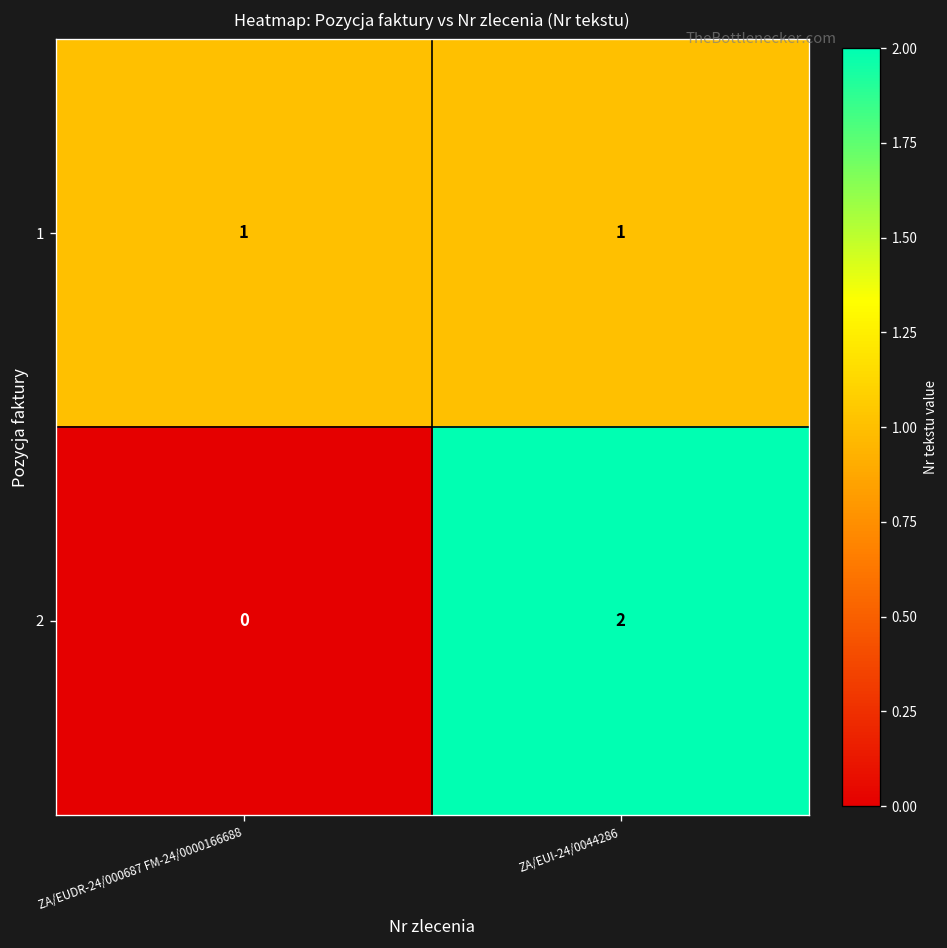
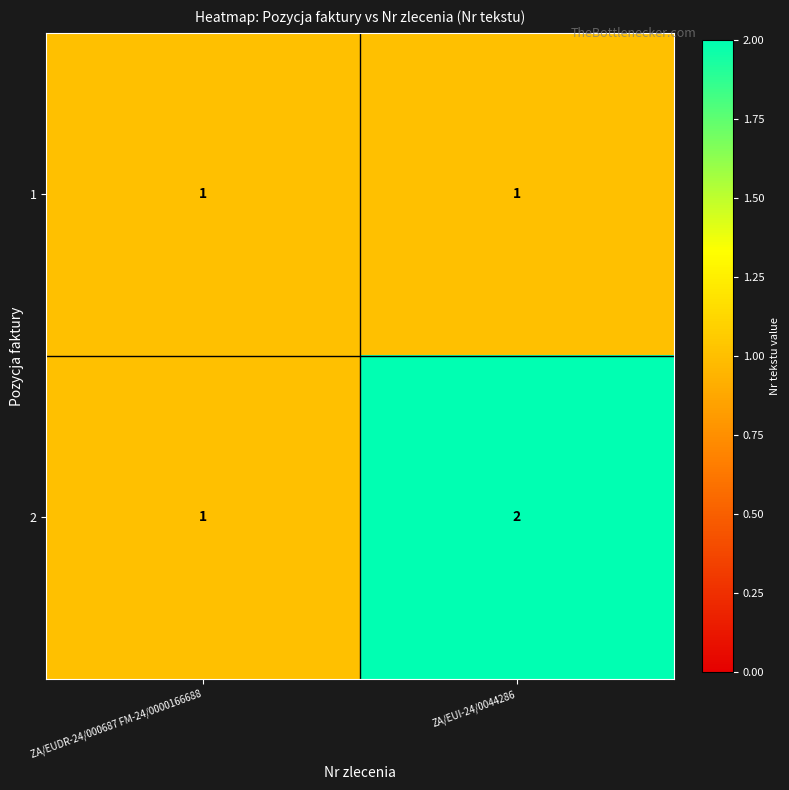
2, ZA/EUDR-24/000687 FM-24/0000166688: 0 -> 1
